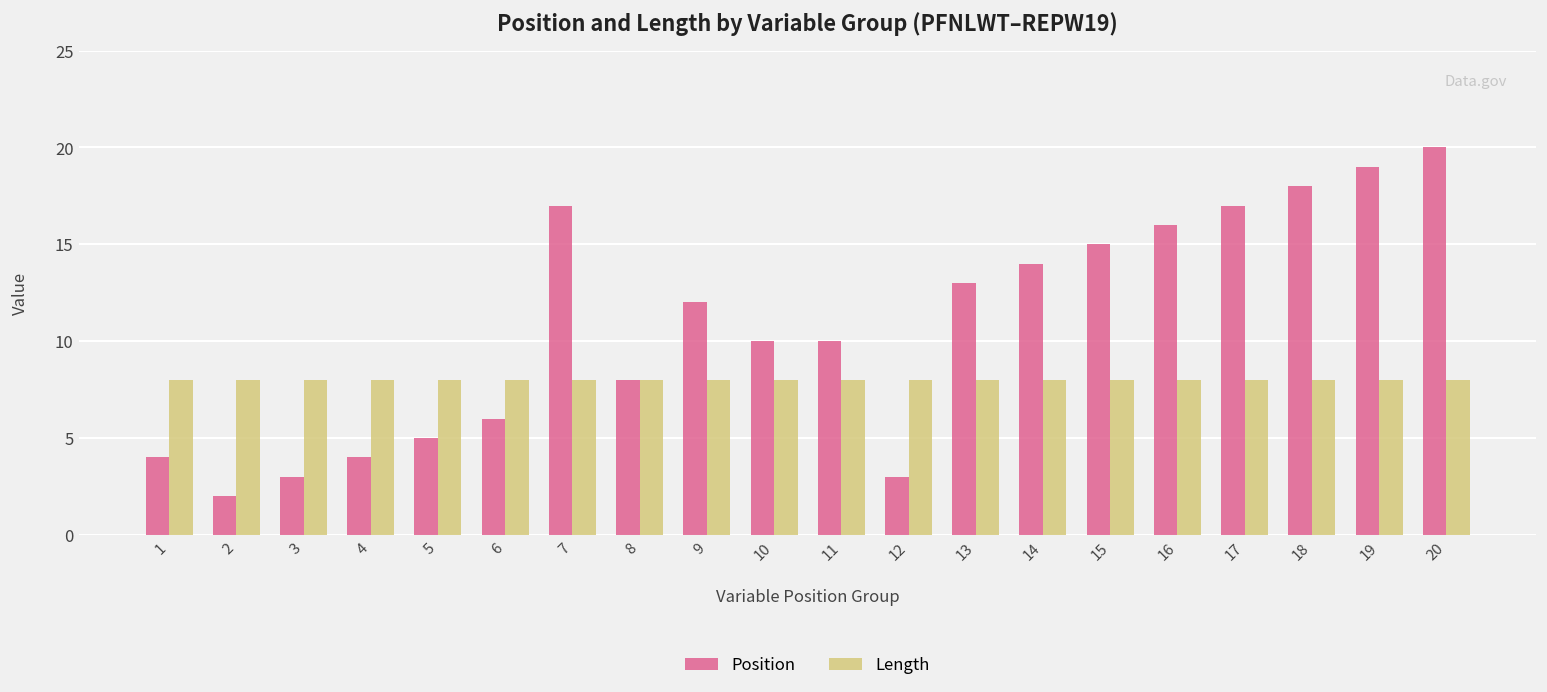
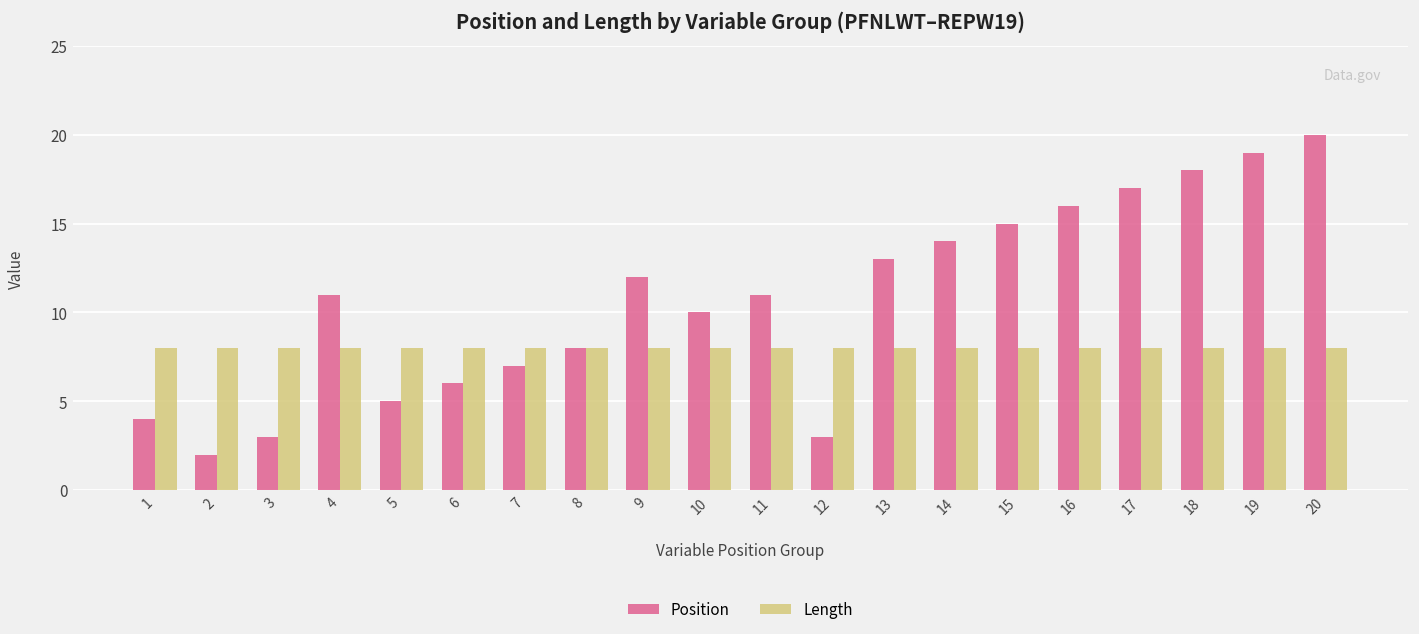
Position, 4: 4 -> 11
Position, 7: 17 -> 7
Position, 11: 10 -> 11
